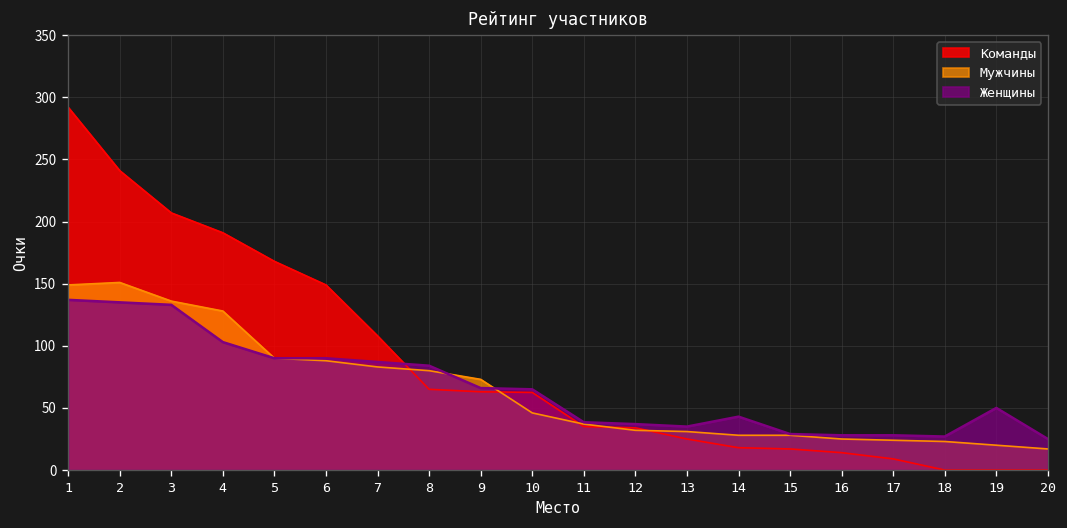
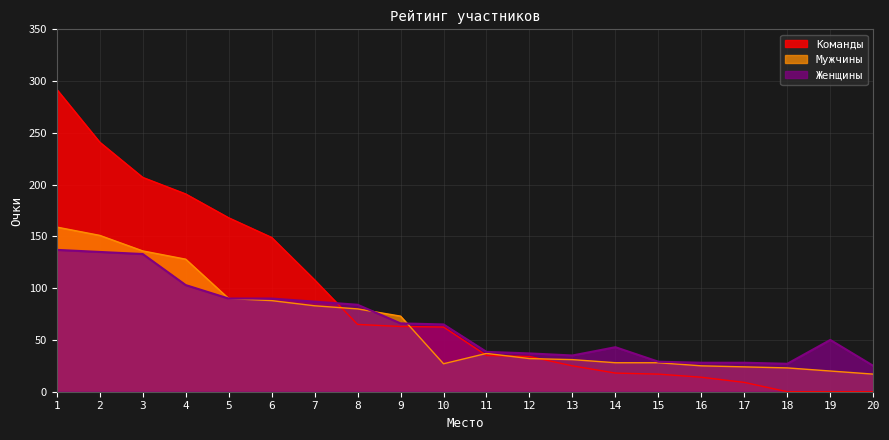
Мужчины, 1: 149 -> 159
Мужчины, 10: 46 -> 27
